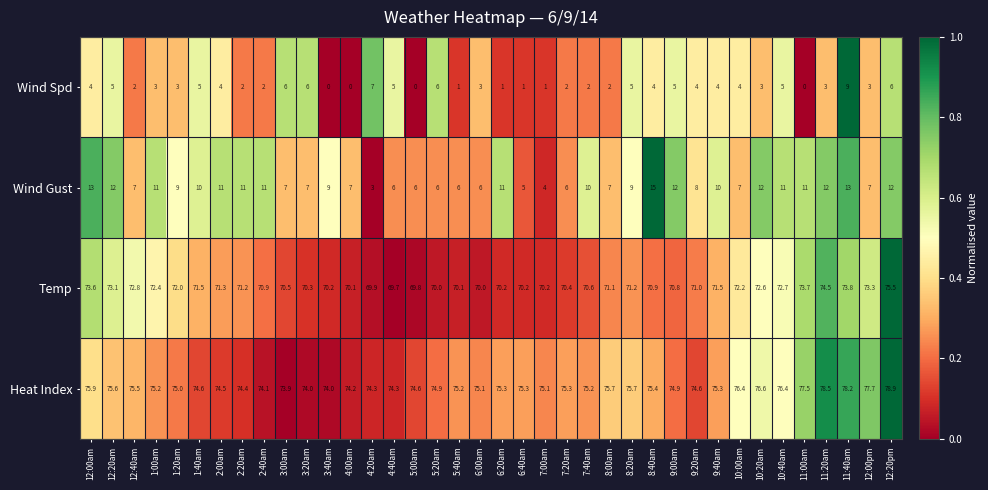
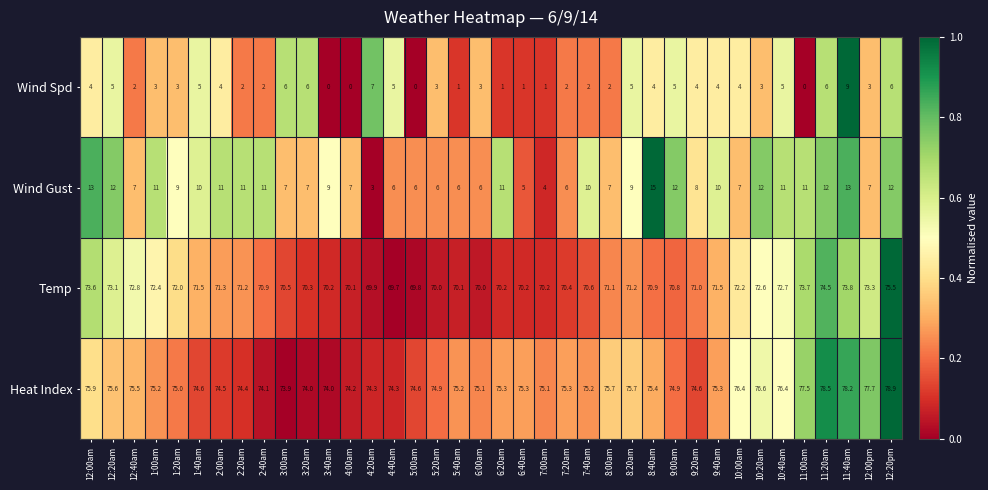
Wind Spd, 5:20am: 6 -> 3
Wind Spd, 11:20am: 3 -> 6
